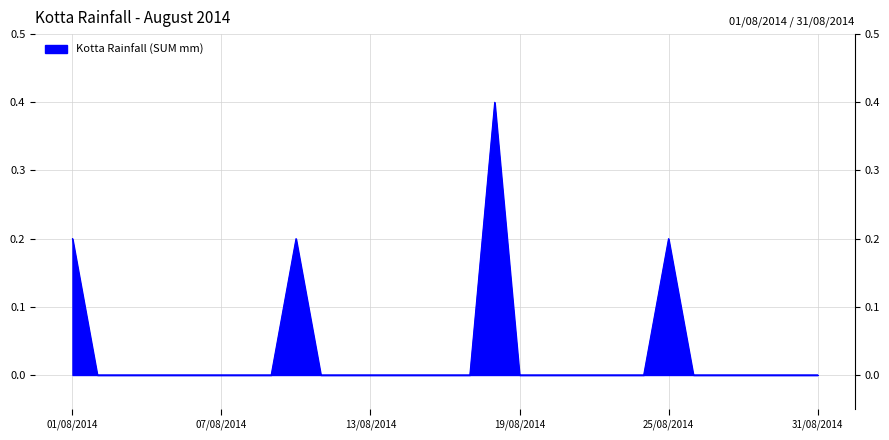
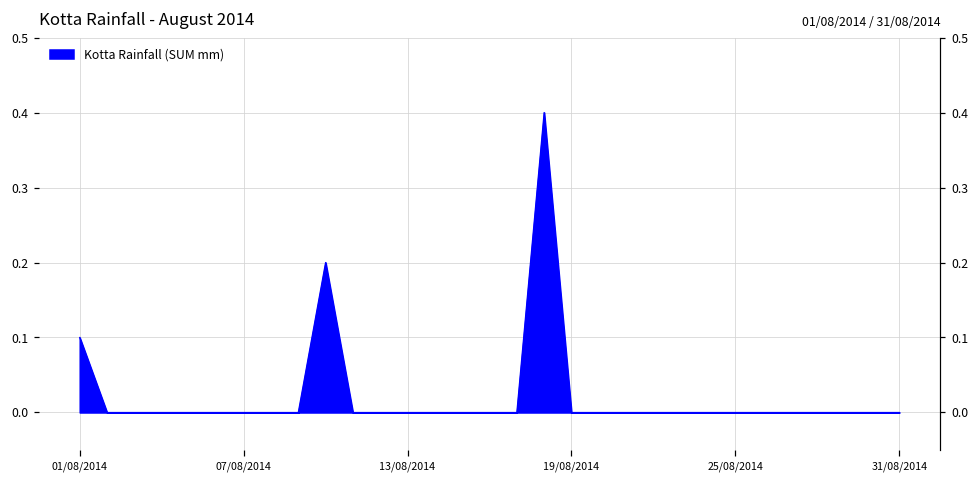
01/08/2014: 0.2 -> 0.1
25/08/2014: 0.2 -> 0.0
